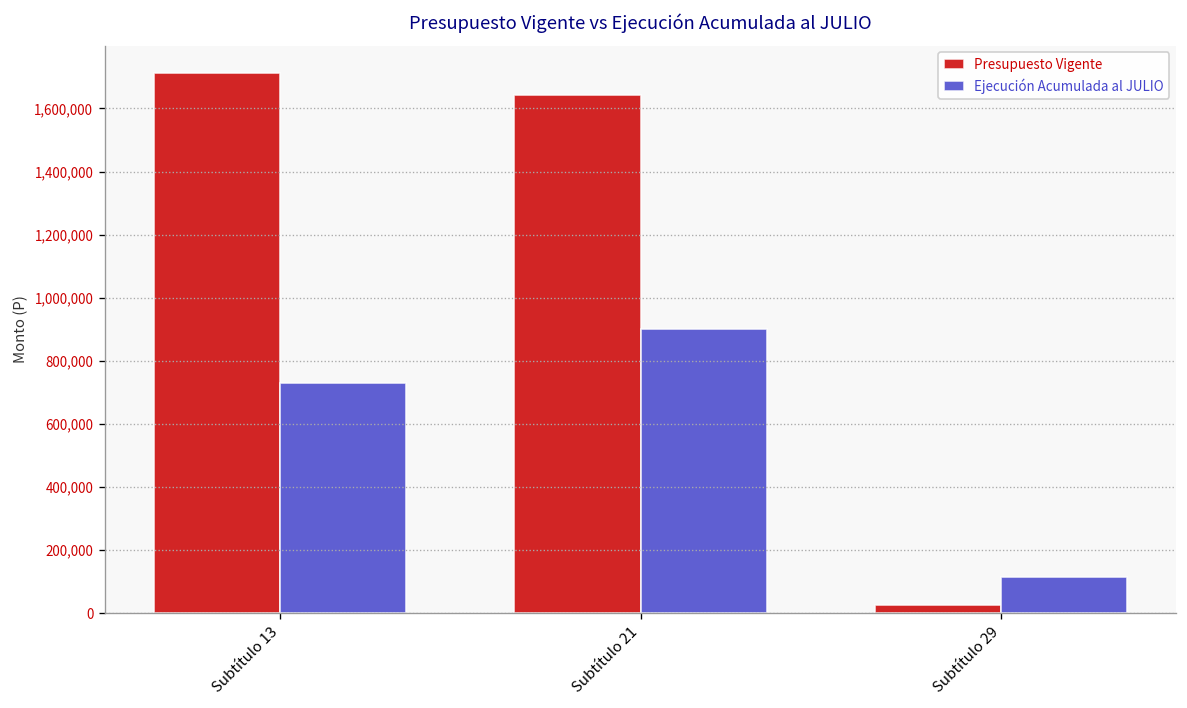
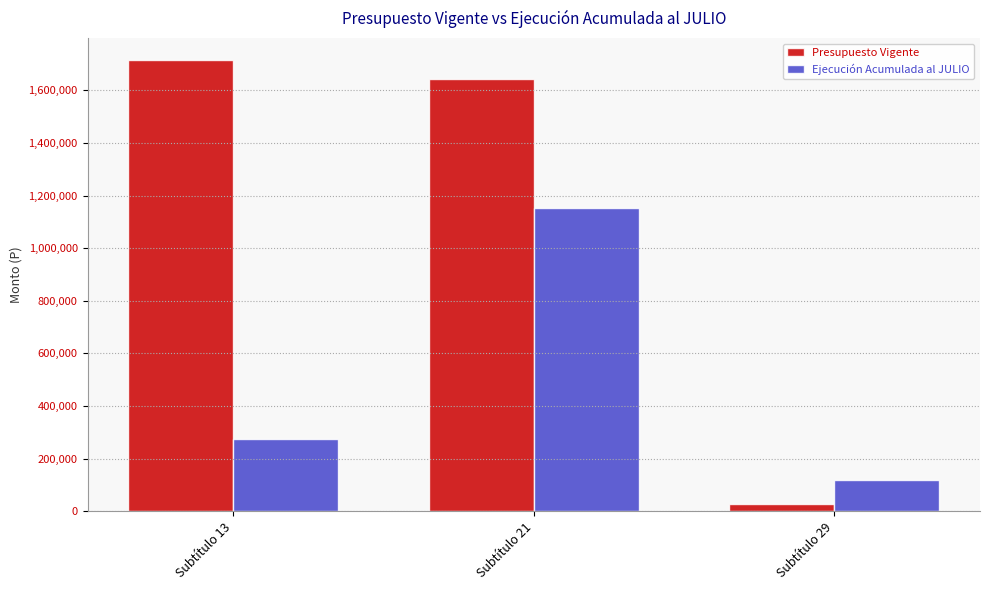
Ejecución Acumulada al JULIO, Subtítulo 13: 730,000 -> 270,000
Ejecución Acumulada al JULIO, Subtítulo 21: 900,000 -> 1,150,000
